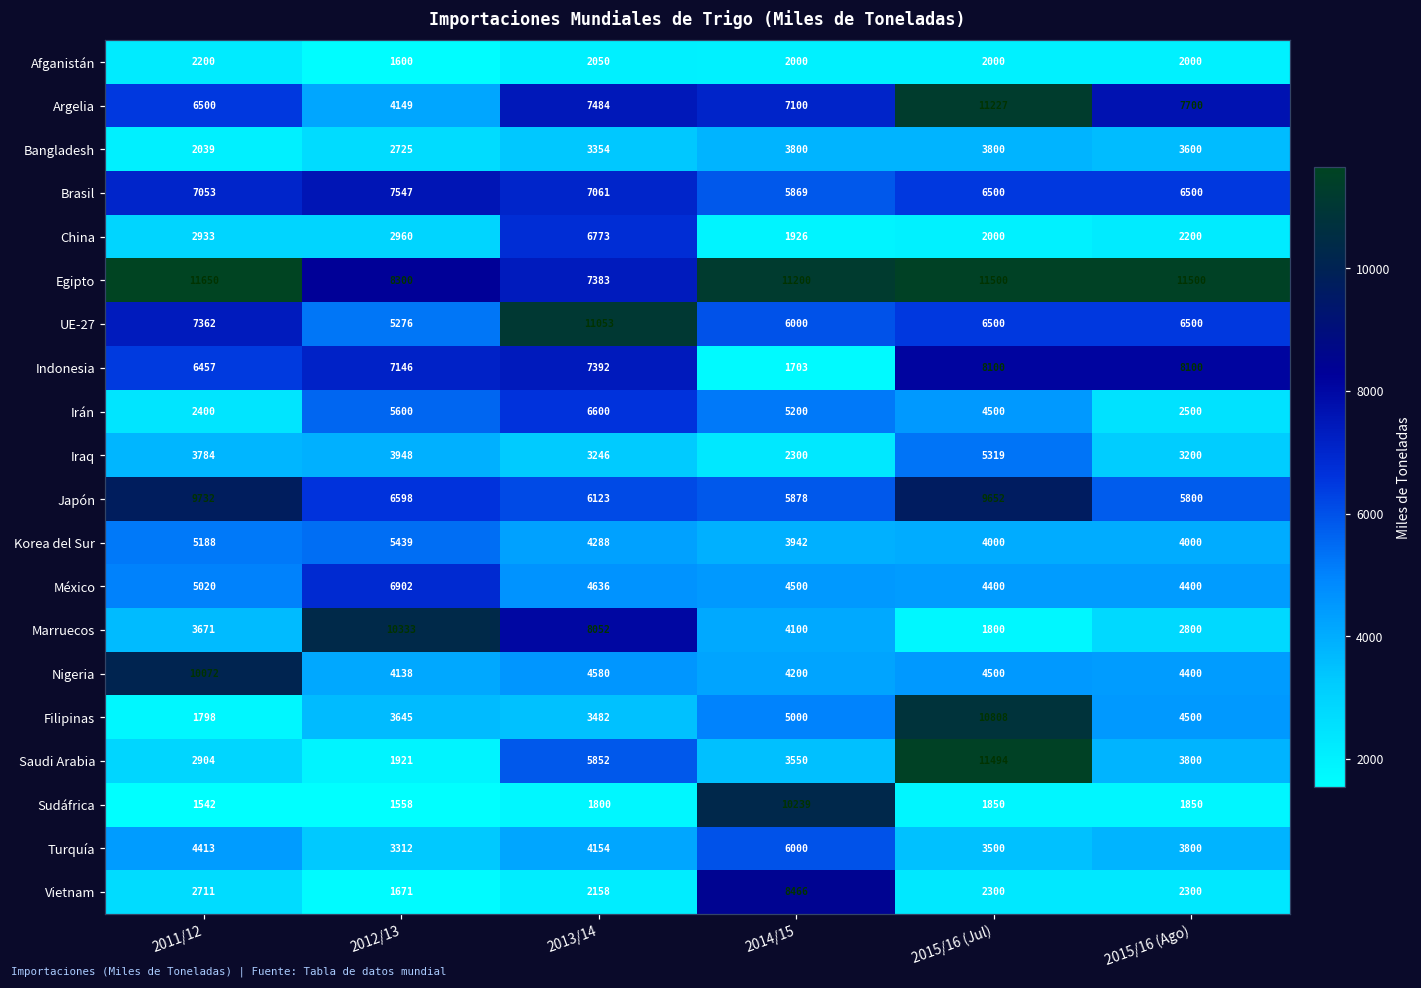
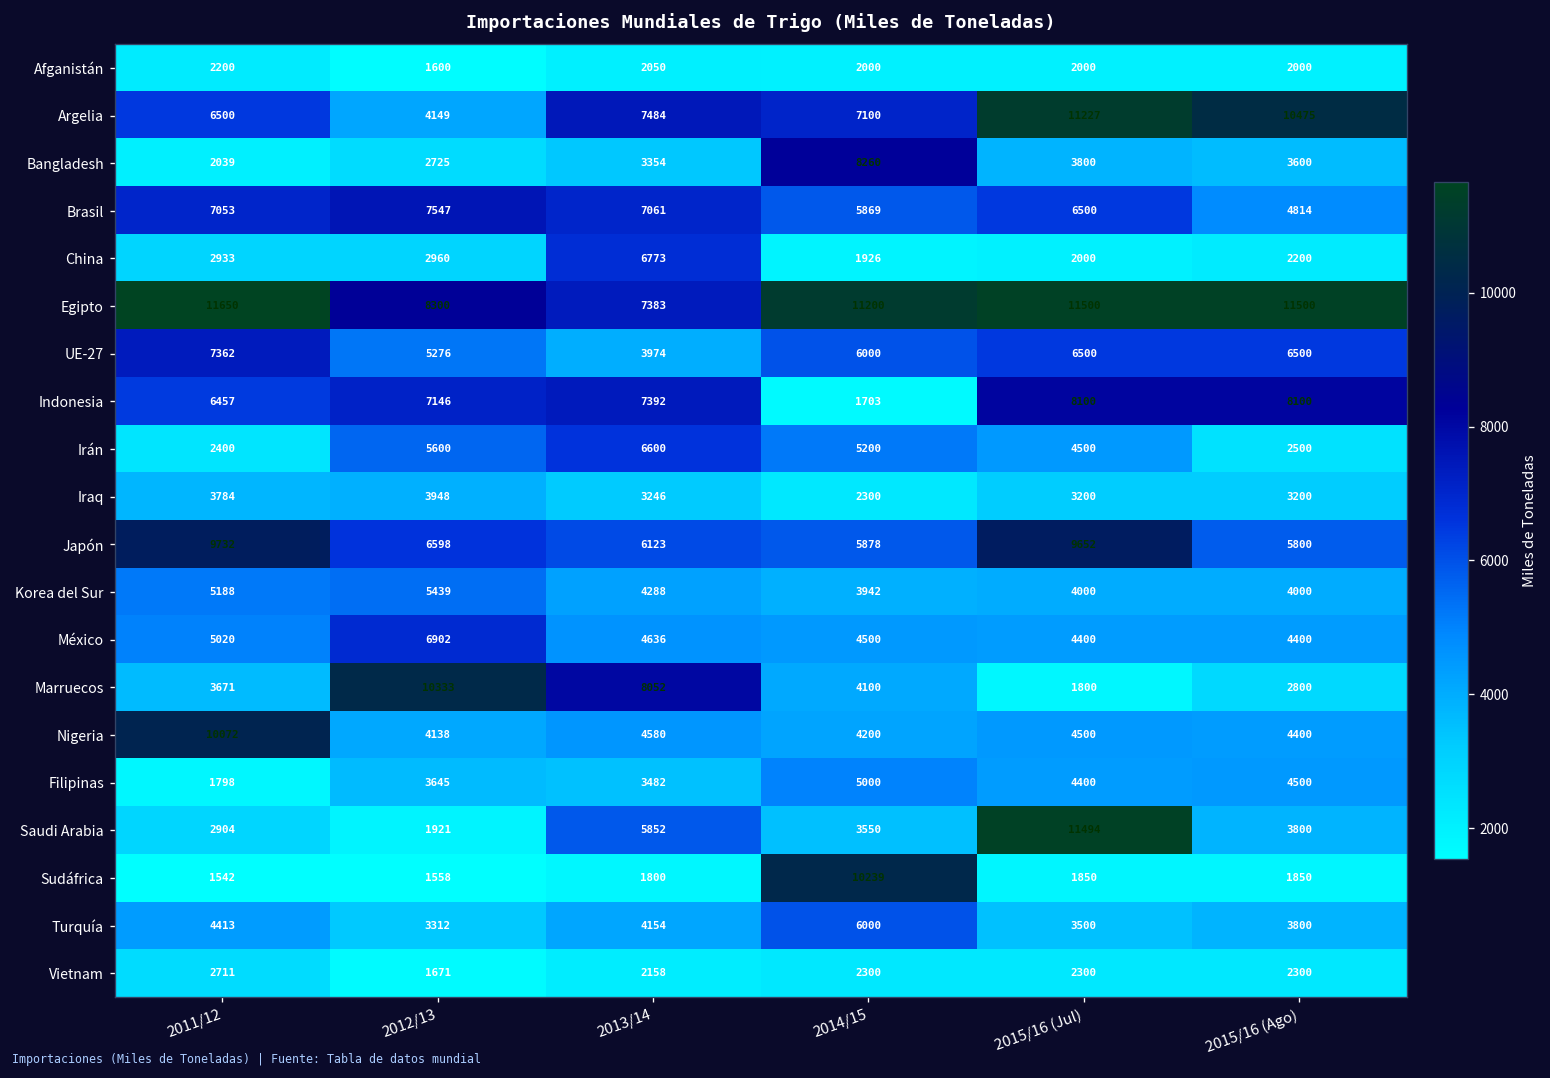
Argelia, 2015/16 (Ago): 7700 -> 10475
Bangladesh, 2014/15: 3800 -> 8260
Brasil, 2015/16 (Ago): 6500 -> 4814
UE-27, 2013/14: 11053 -> 3974
Iraq, 2015/16 (Jul): 5319 -> 3200
Filipinas, 2015/16 (Jul): 10808 -> 4400
Vietnam, 2014/15: 8466 -> 2300
